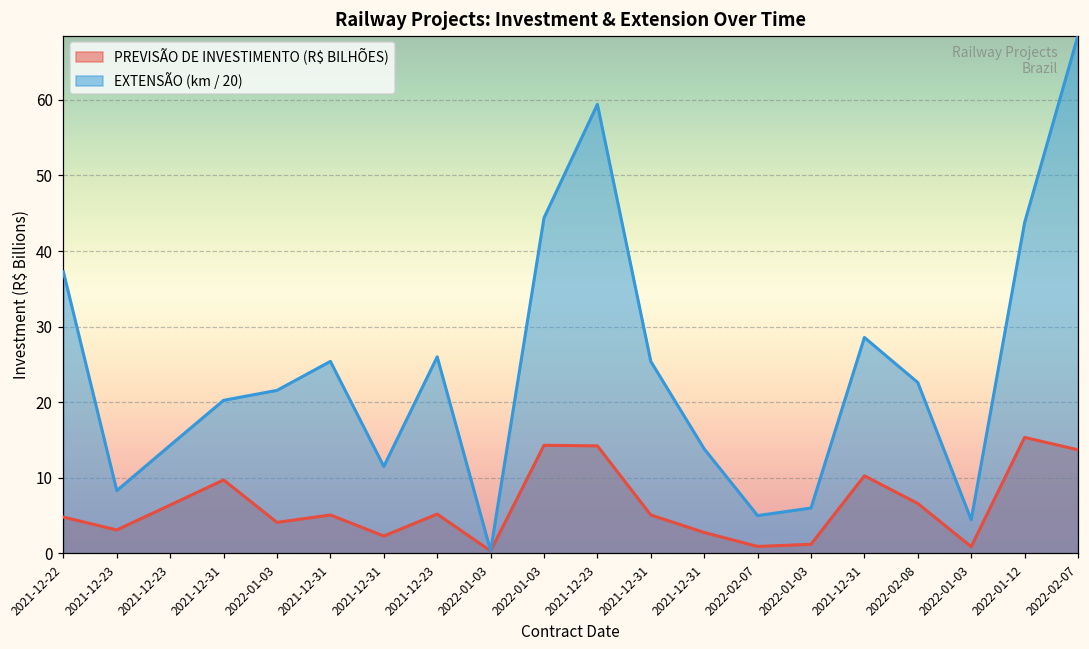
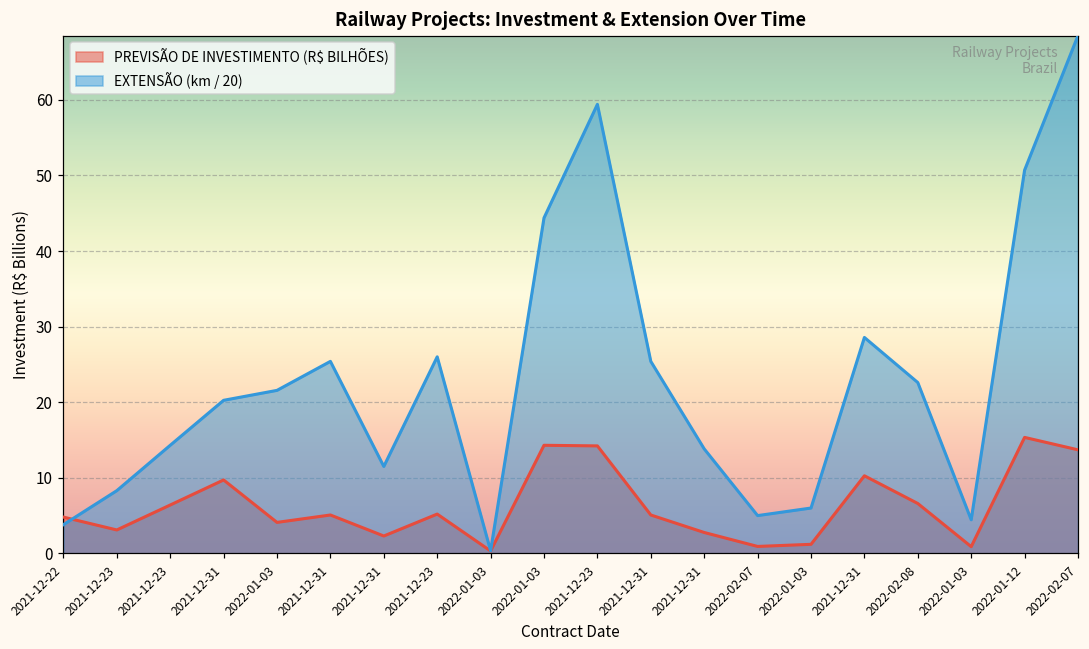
EXTENSÃO (km / 20), 2021-12-22: 37 -> 4
EXTENSÃO (km / 20), 2022-01-12: 44 -> 51
